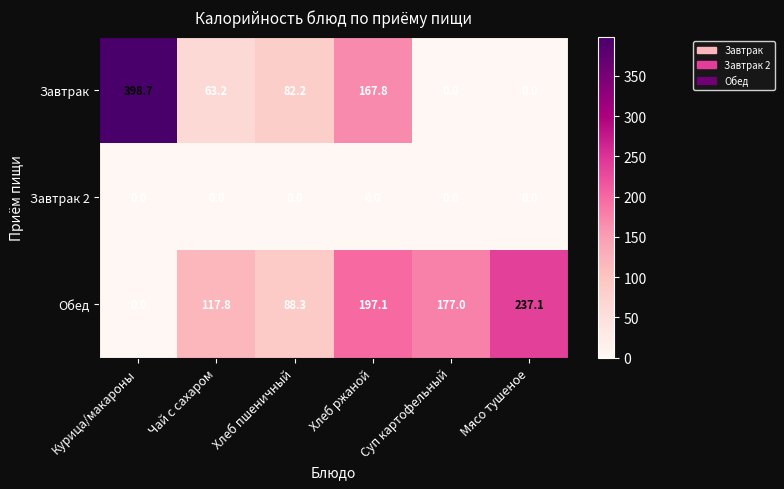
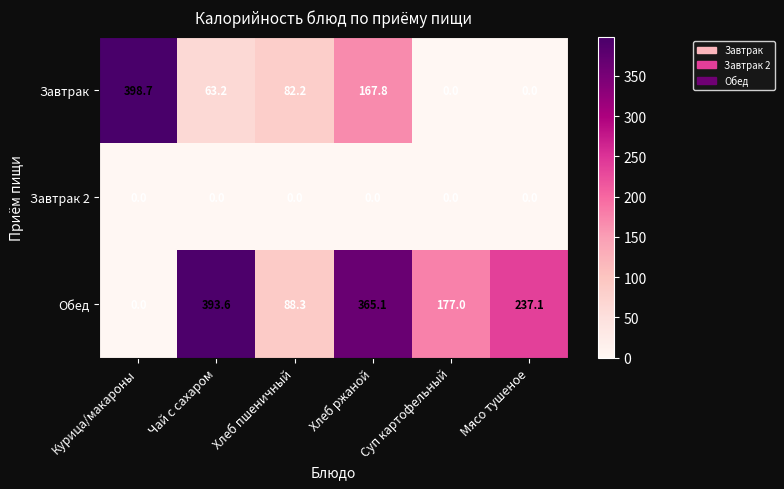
Обед, Чай с сахаром: 117.8 -> 393.6
Обед, Хлеб ржаной: 197.1 -> 365.1
